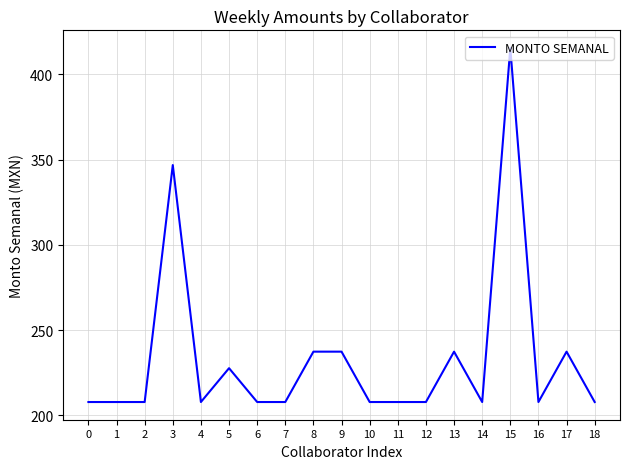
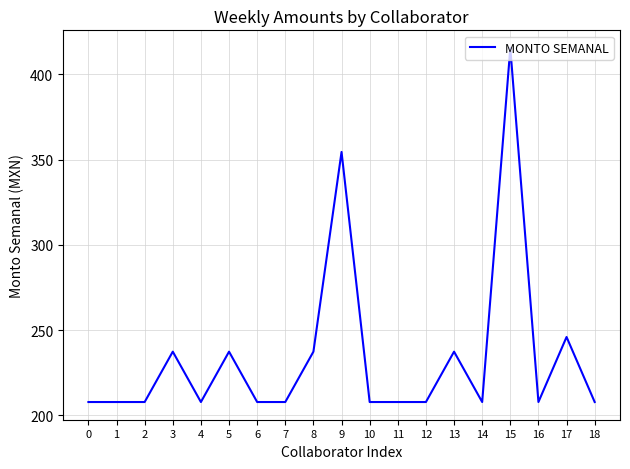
3: 347 -> 237
5: 228 -> 237
9: 237 -> 355
17: 237 -> 246
